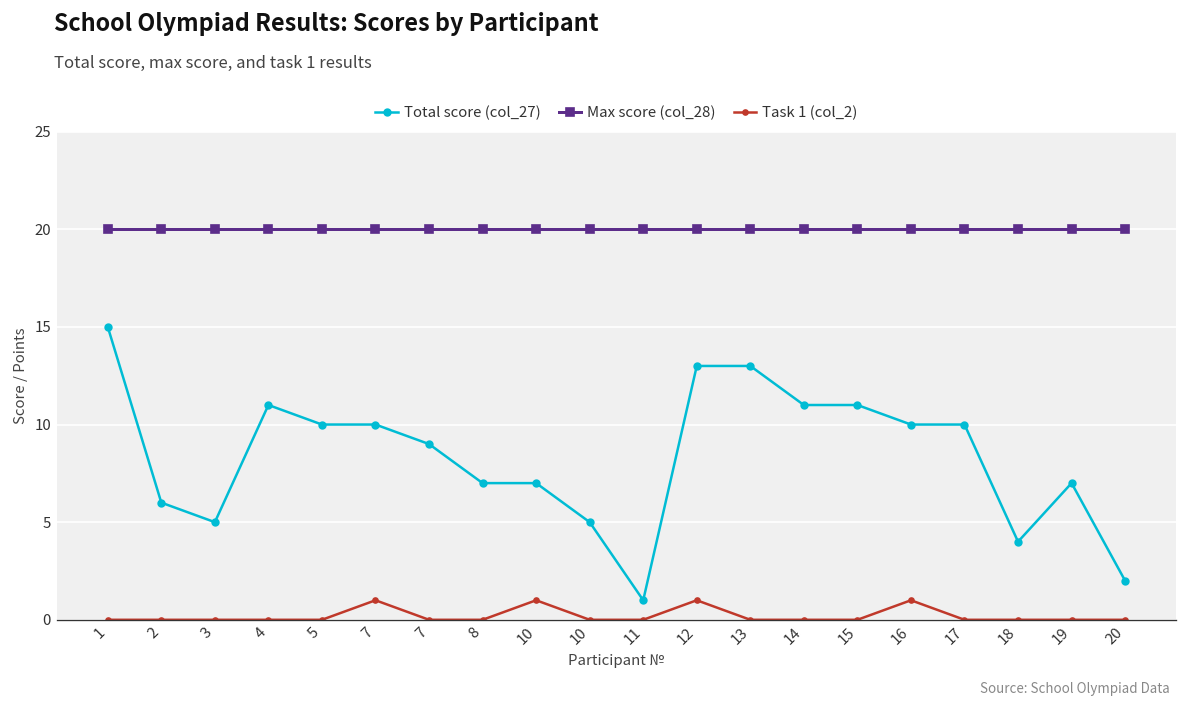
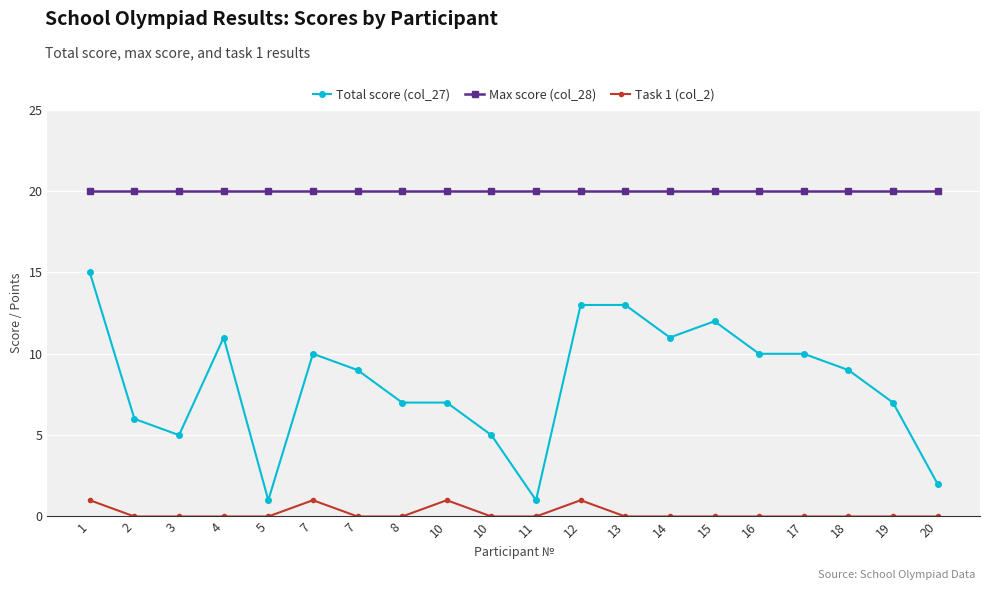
Task 1 (col_2), 1: 0 -> 1
Total score (col_27), 5: 10 -> 1
Total score (col_27), 15: 11 -> 12
Task 1 (col_2), 16: 1 -> 0
Total score (col_27), 18: 4 -> 9
